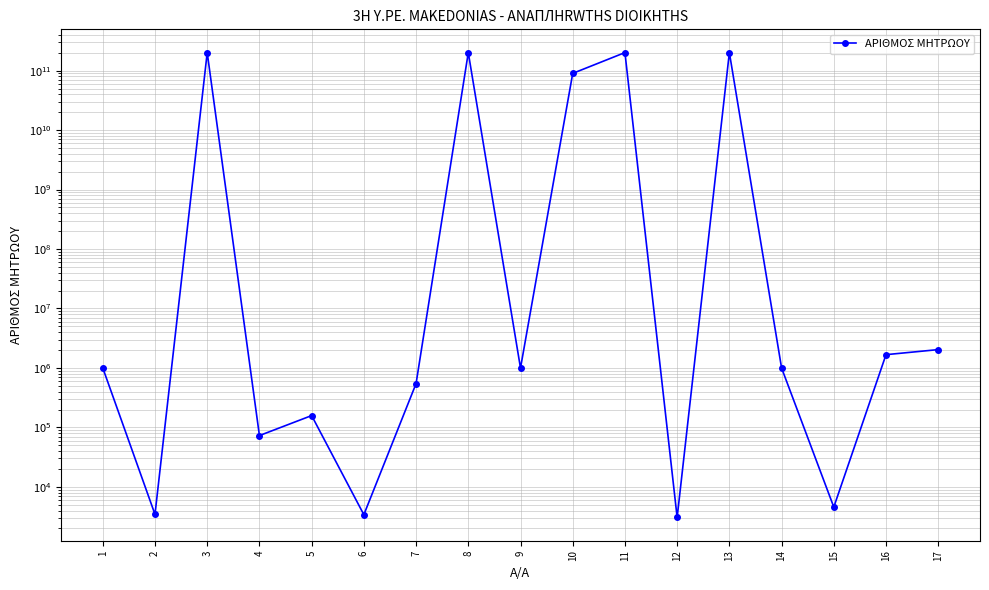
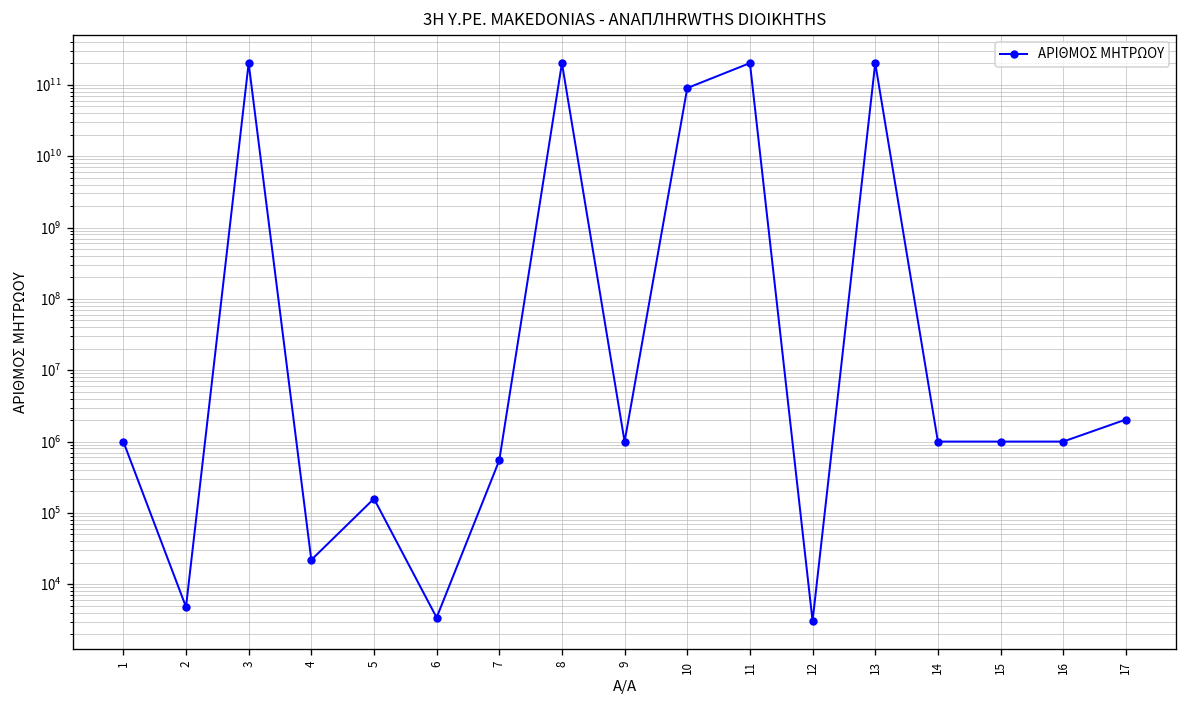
2: 3000 -> 5000
4: 70000 -> 22000
15: 5000 -> 1000000
16: 1700000 -> 1000000
